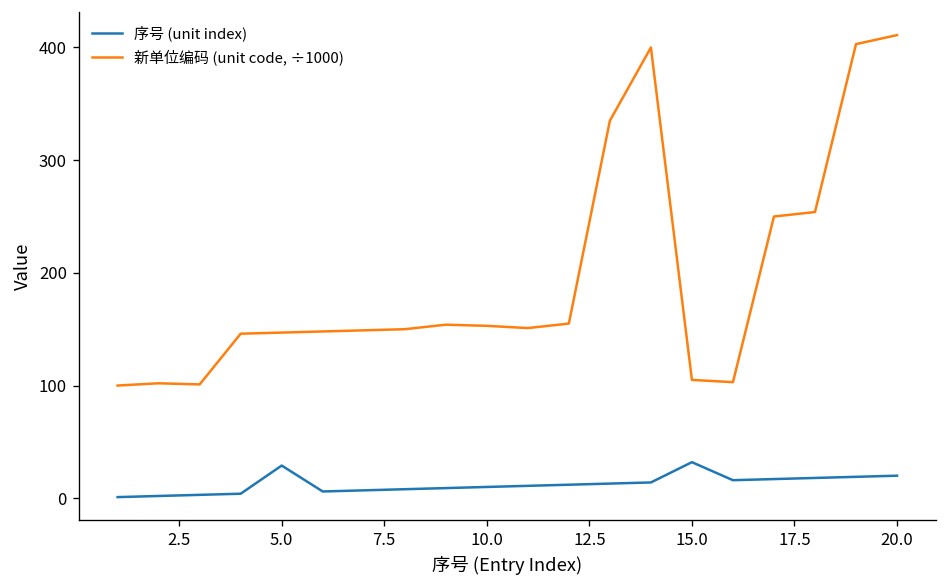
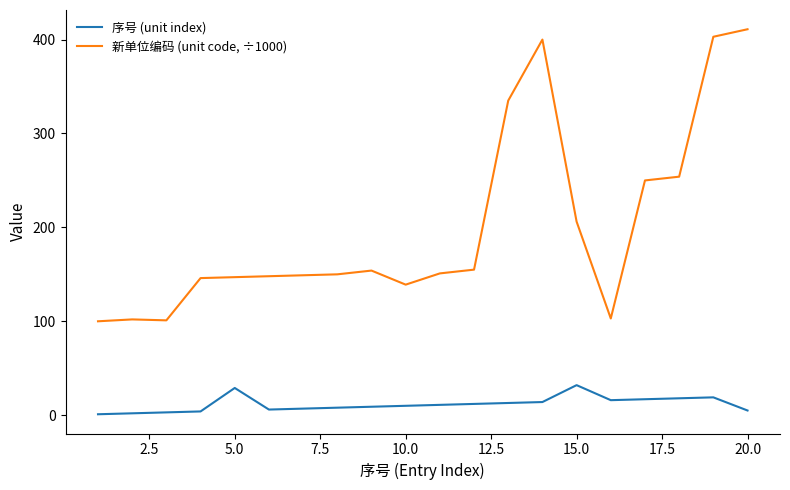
新单位编码 (unit code, ÷1000), 10.0: 150 -> 140
新单位编码 (unit code, ÷1000), 15.0: 110 -> 210
序号 (unit index), 20.0: 20 -> 10
